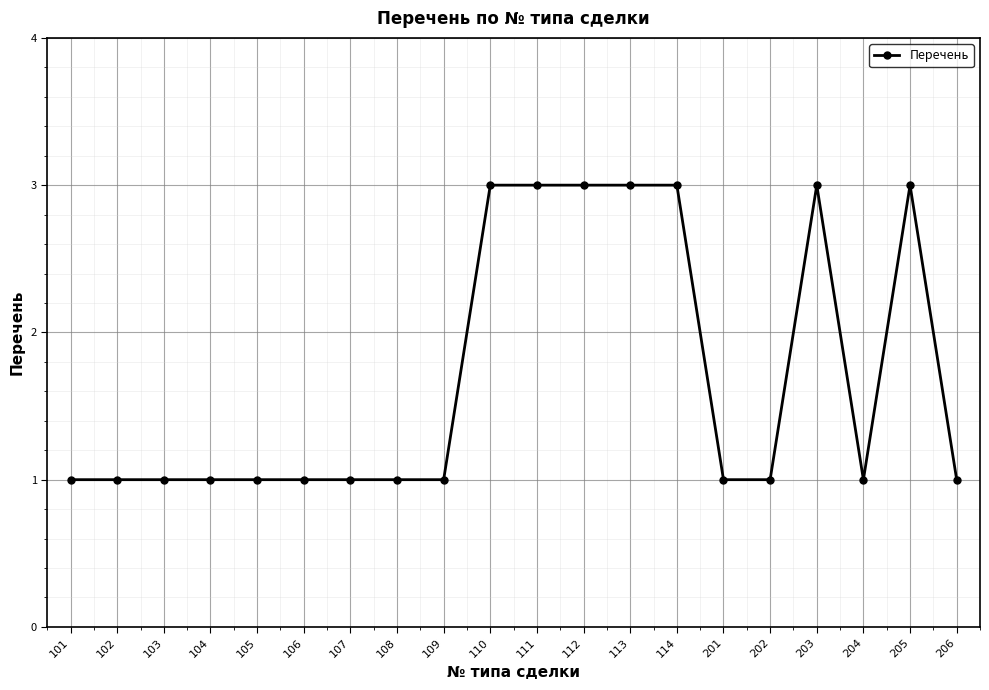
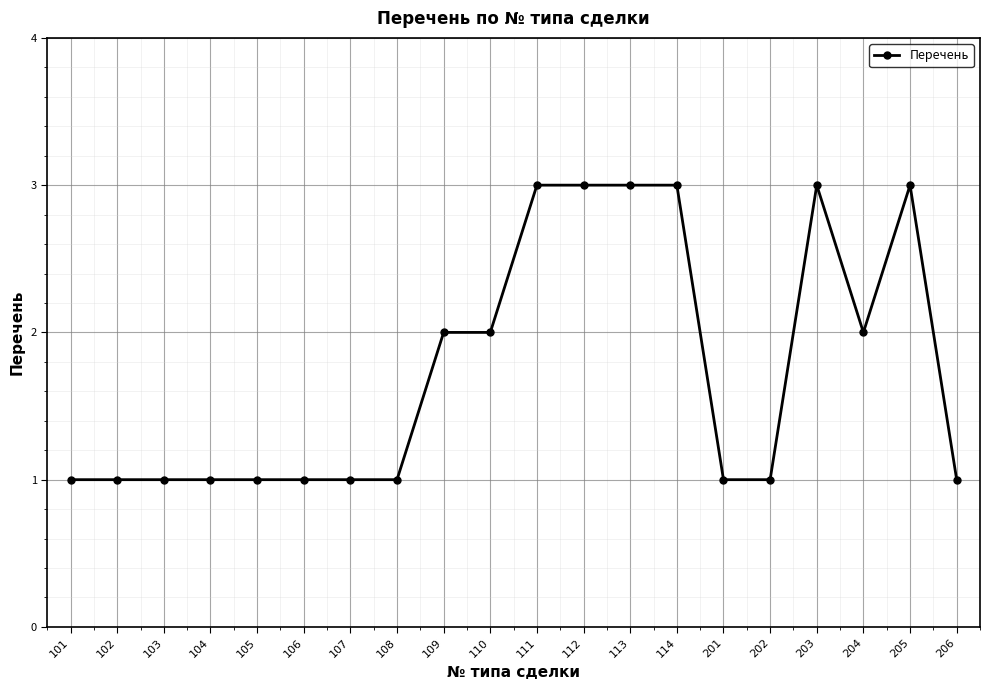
109: 1 -> 2
110: 3 -> 2
204: 1 -> 2
